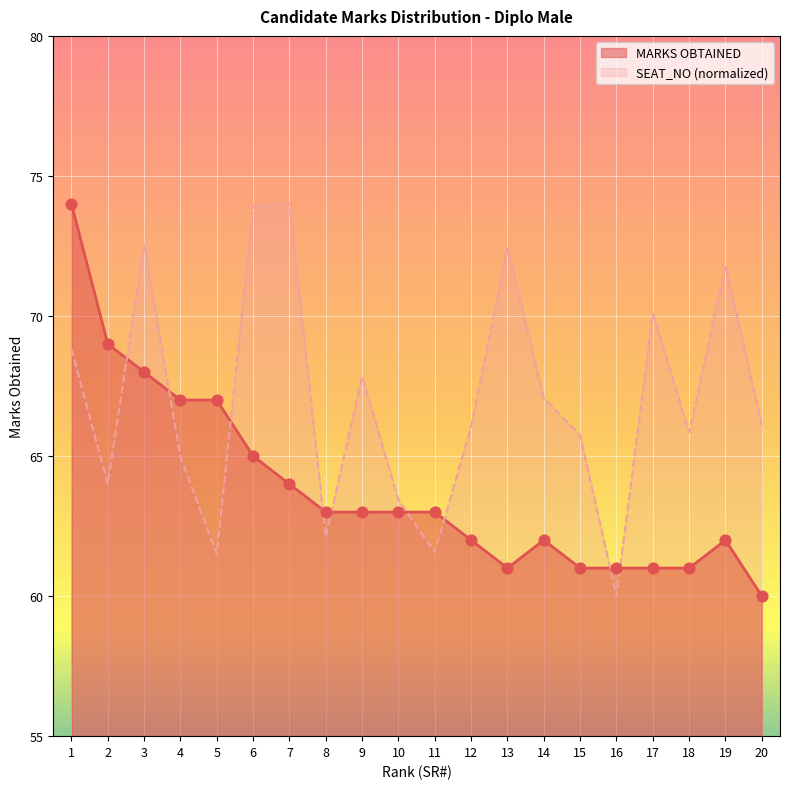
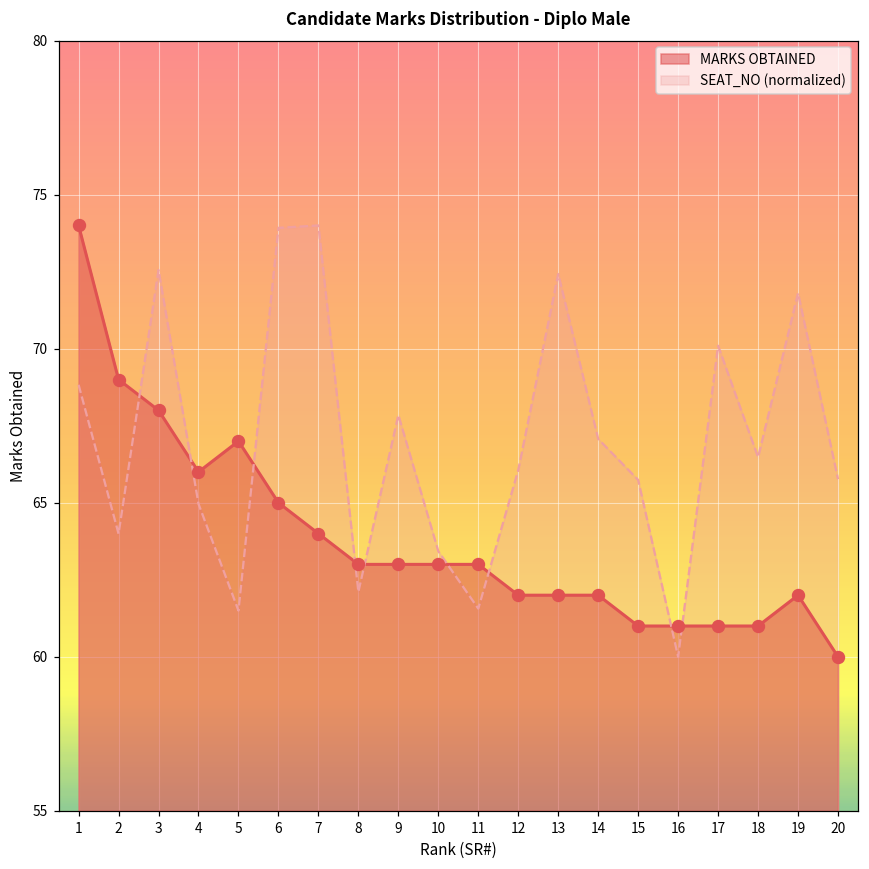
MARKS OBTAINED, 4: 67 -> 66
MARKS OBTAINED, 13: 61 -> 62
SEAT_NO (normalized), 18: 65.8 -> 66.5
SEAT_NO (normalized), 20: 66.1 -> 65.8
